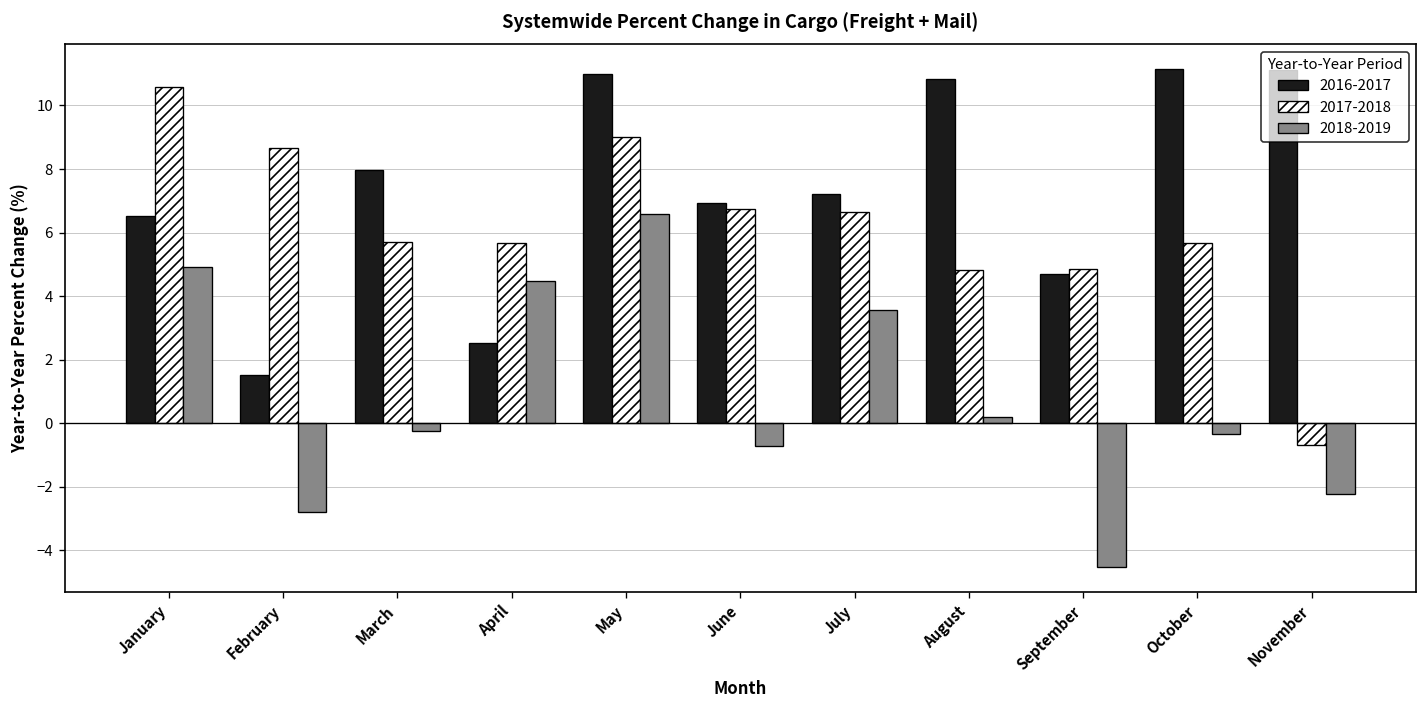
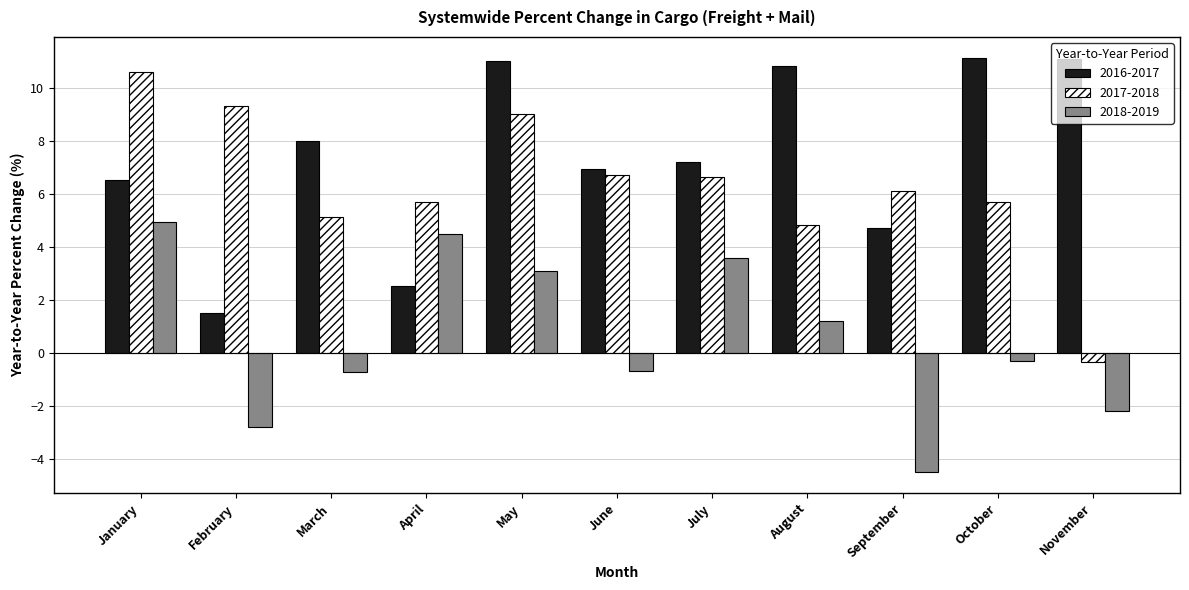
2017-2018, February: 8.7 -> 9.3
2017-2018, March: 5.7 -> 5.1
2018-2019, March: -0.3 -> -0.7
2018-2019, May: 6.6 -> 3.1
2018-2019, August: 0.2 -> 1.2
2017-2018, September: 4.9 -> 6.1
2017-2018, November: -0.7 -> -0.4
